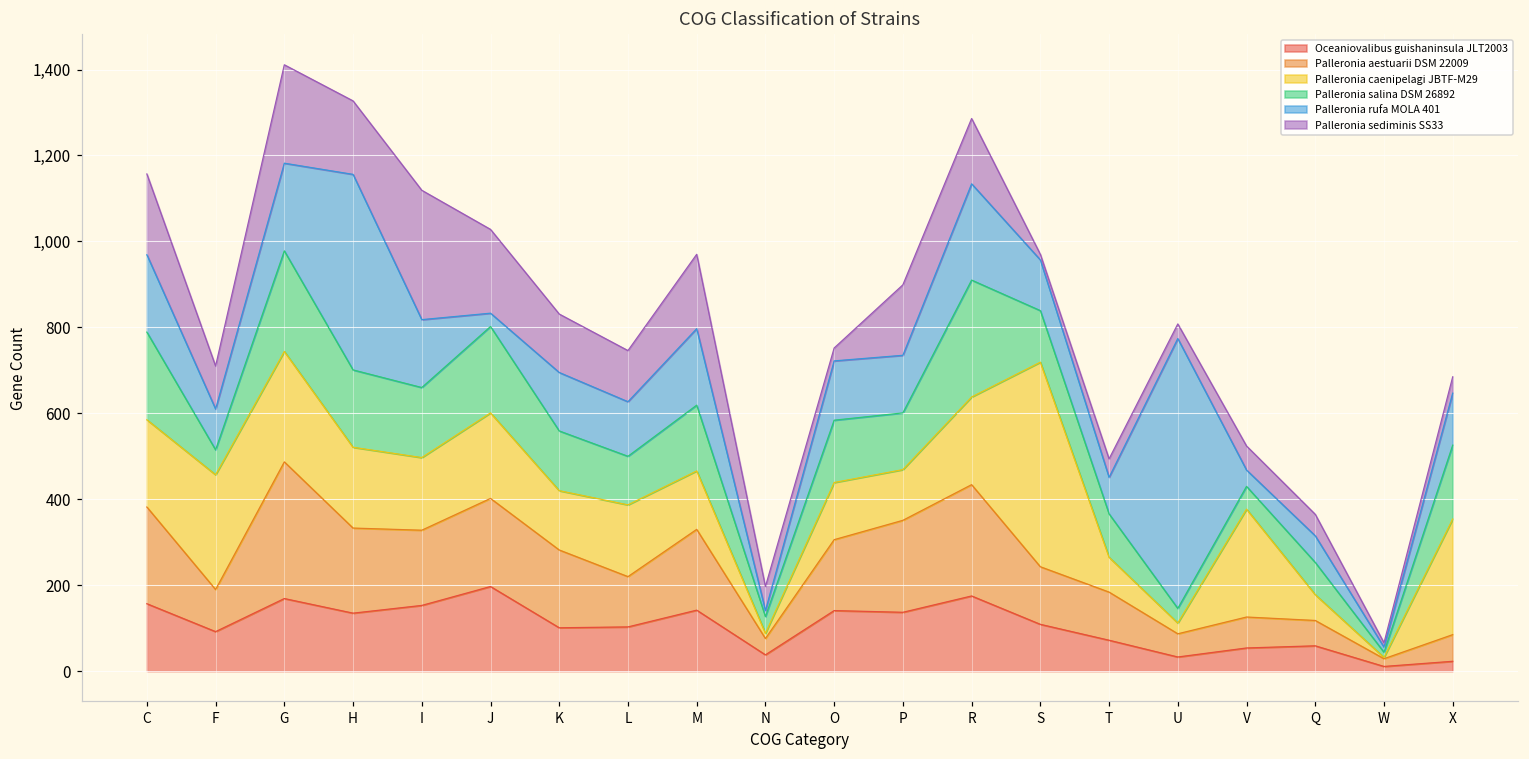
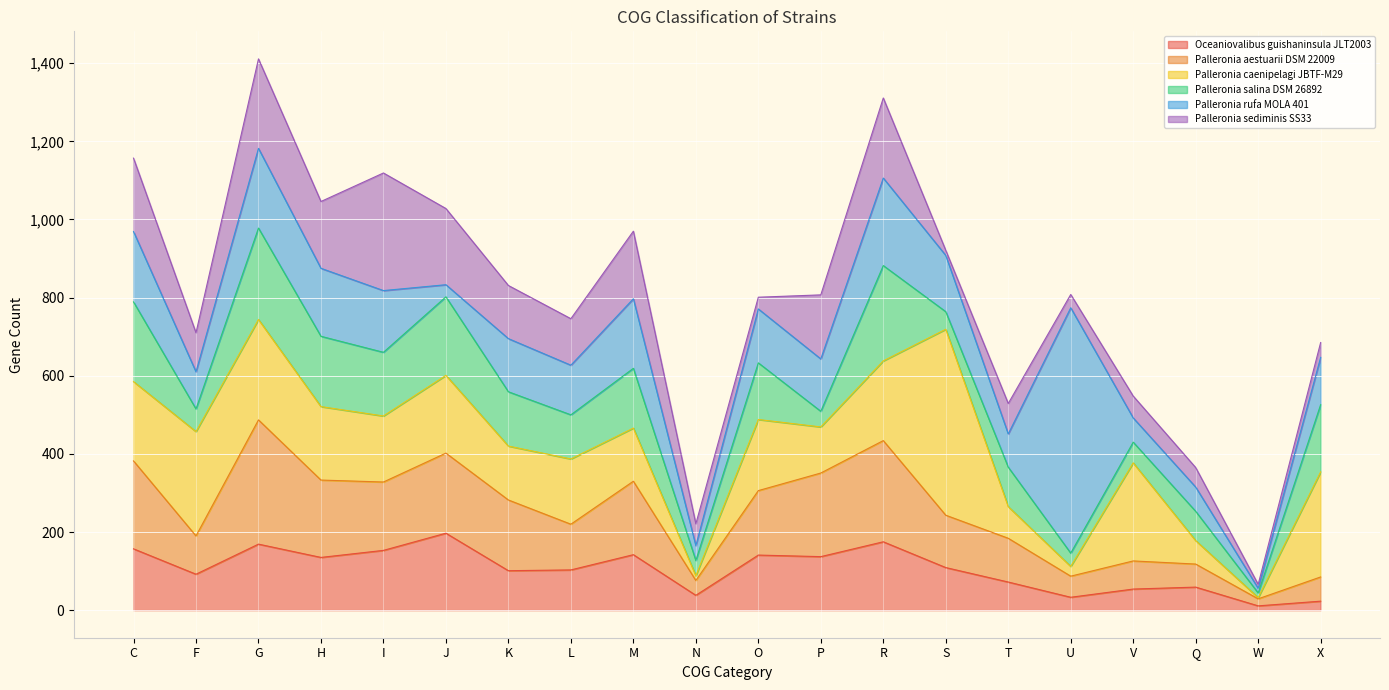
Palleronia rufa MOLA 401, H: 460 -> 170
Palleronia rufa MOLA 401, N: 10 -> 40
Palleronia caenipelagi JBTF-M29, O: 130 -> 180
Palleronia salina DSM 26892, P: 130 -> 40
Palleronia salina DSM 26892, R: 270 -> 240
Palleronia sediminis SS33, R: 150 -> 210
Palleronia salina DSM 26892, S: 120 -> 50
Palleronia rufa MOLA 401, S: 120 -> 140
Palleronia sediminis SS33, T: 40 -> 80
Palleronia rufa MOLA 401, V: 40 -> 60
